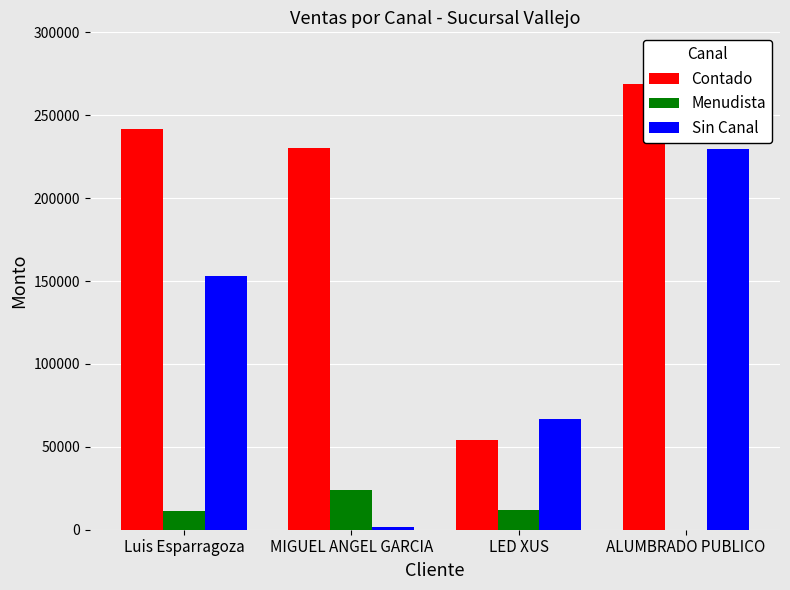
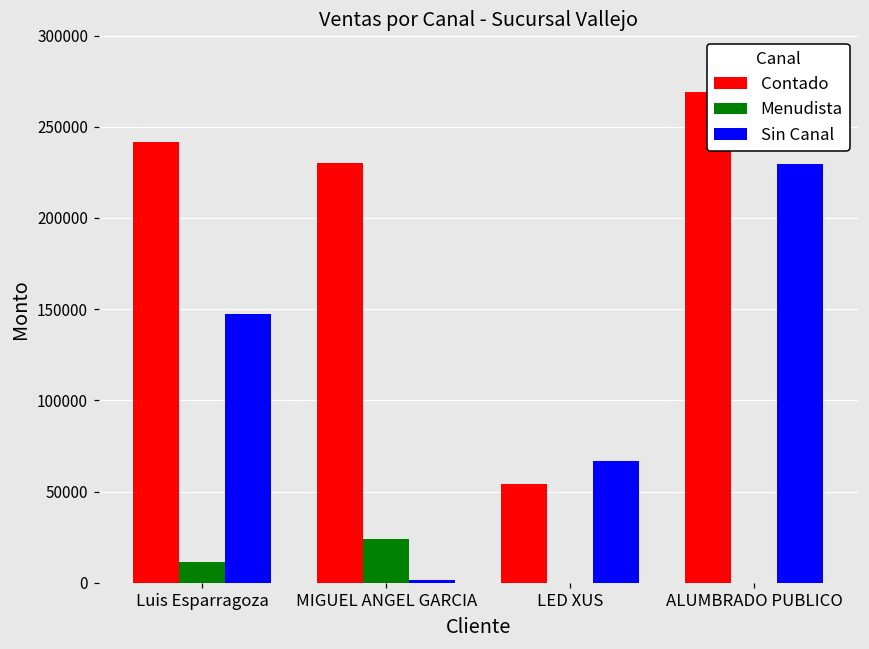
Sin Canal, Luis Esparragoza: 153000 -> 147000
Menudista, LED XUS: 12000 -> 0
